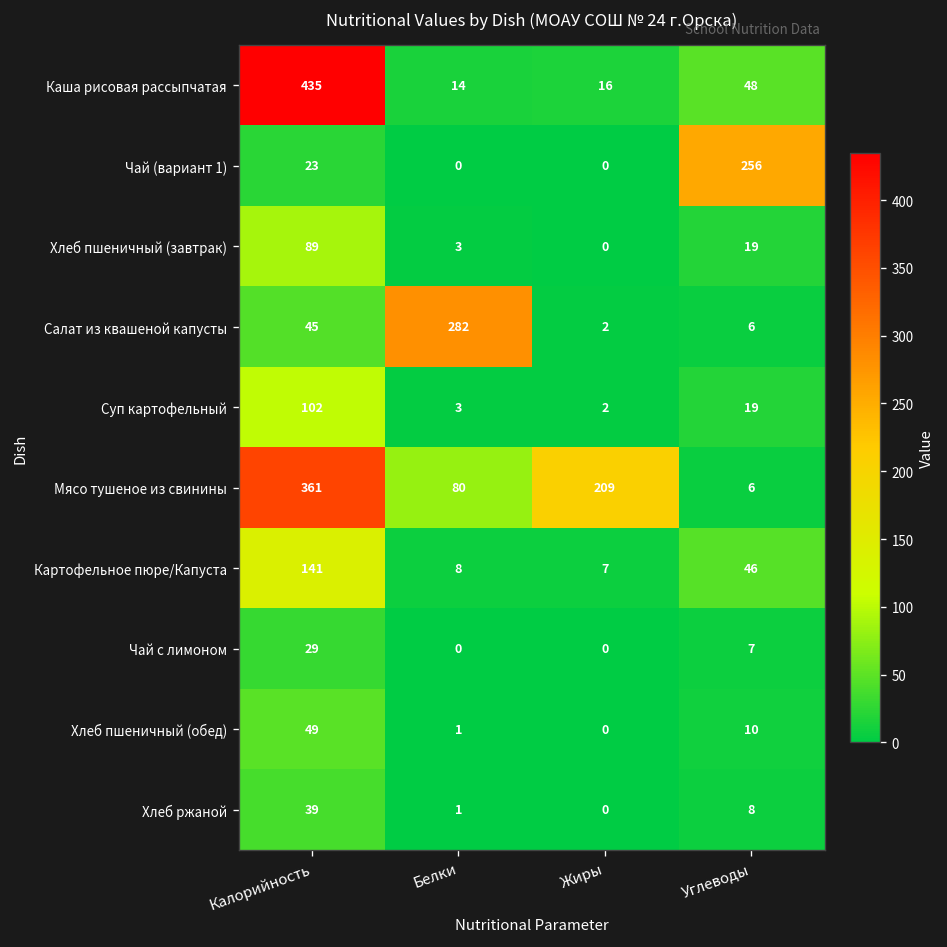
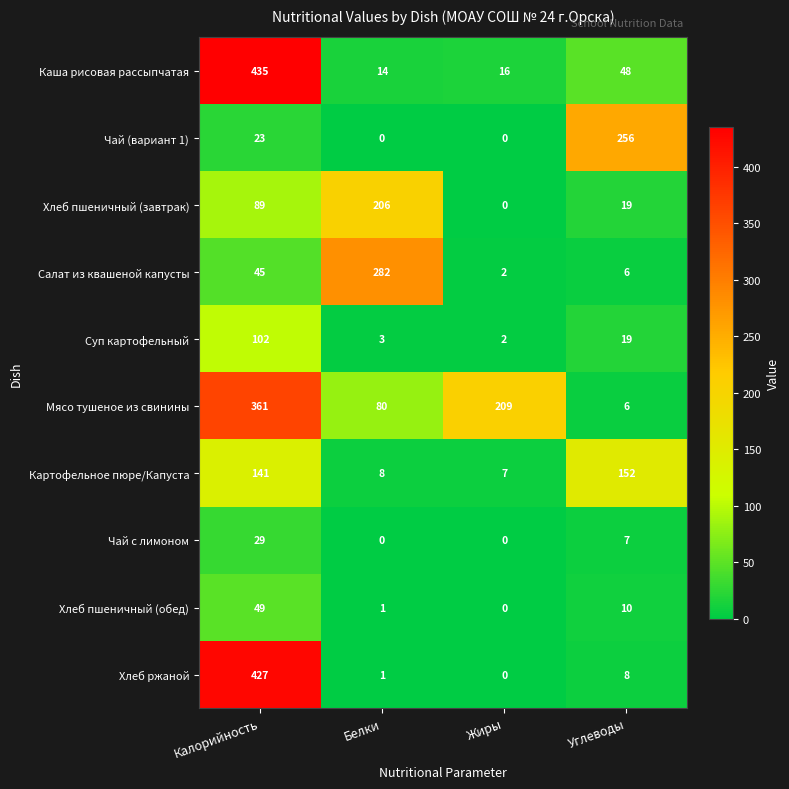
Хлеб пшеничный (завтрак), Белки: 3 -> 206
Картофельное пюре/Капуста, Углеводы: 46 -> 152
Хлеб ржаной, Калорийность: 39 -> 427
